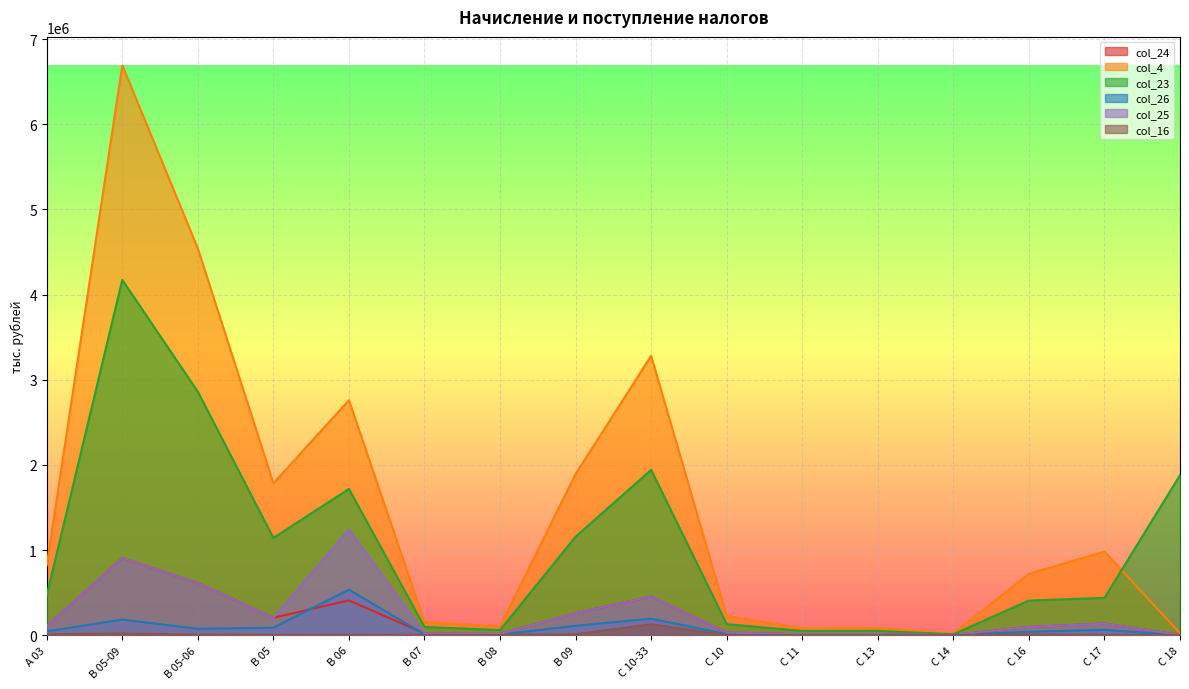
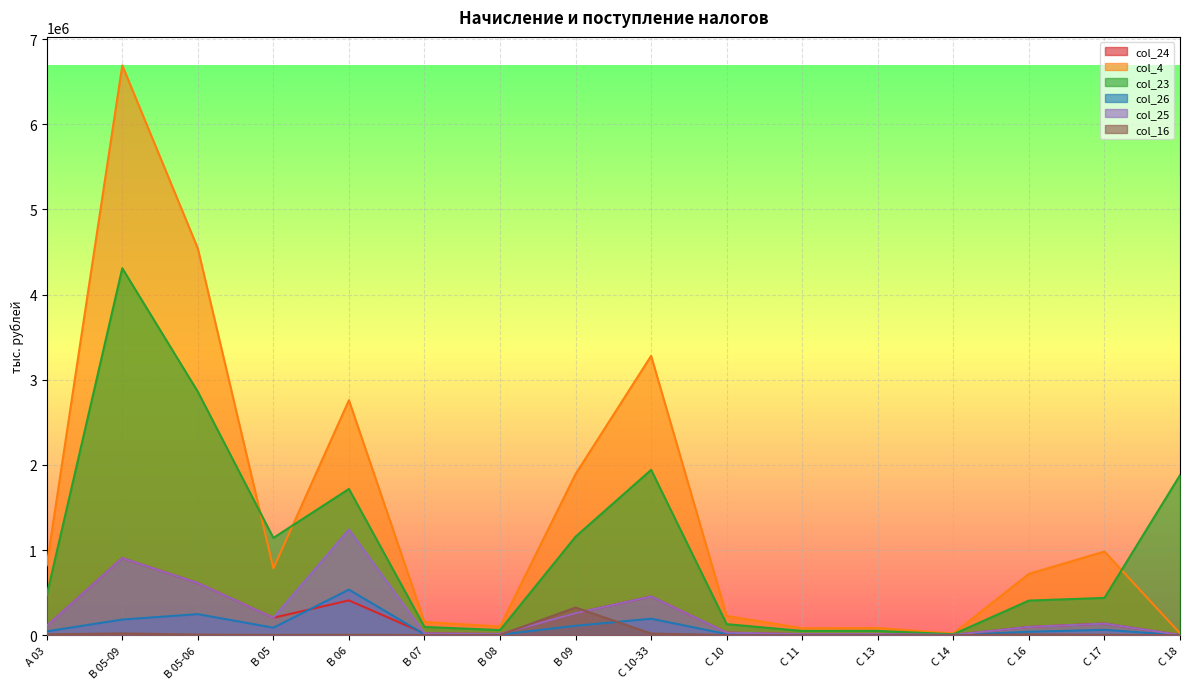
col_23, B 05-09: 4200000 -> 4300000
col_26, B 05-06: 100000 -> 200000
col_4, B 05: 1800000 -> 800000
col_16, B 09: 0 -> 300000
col_16, С 10-33: 100000 -> 0
